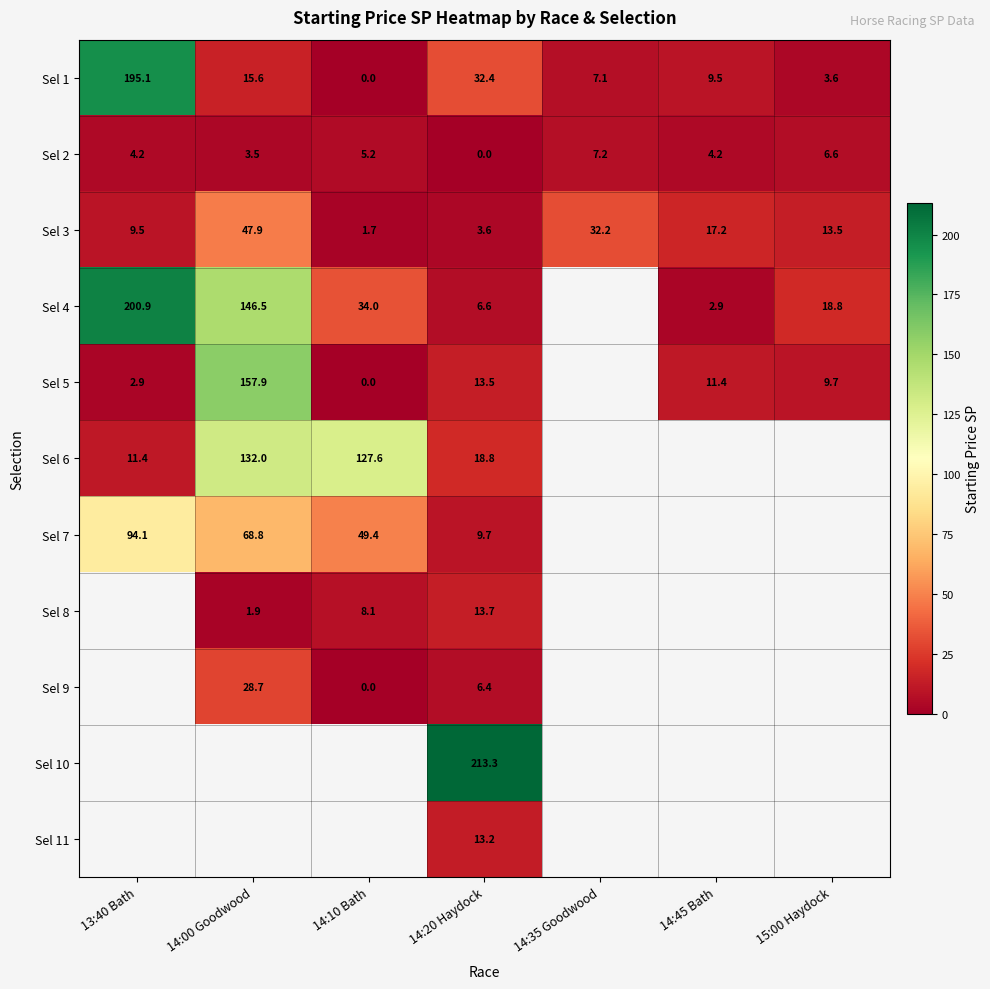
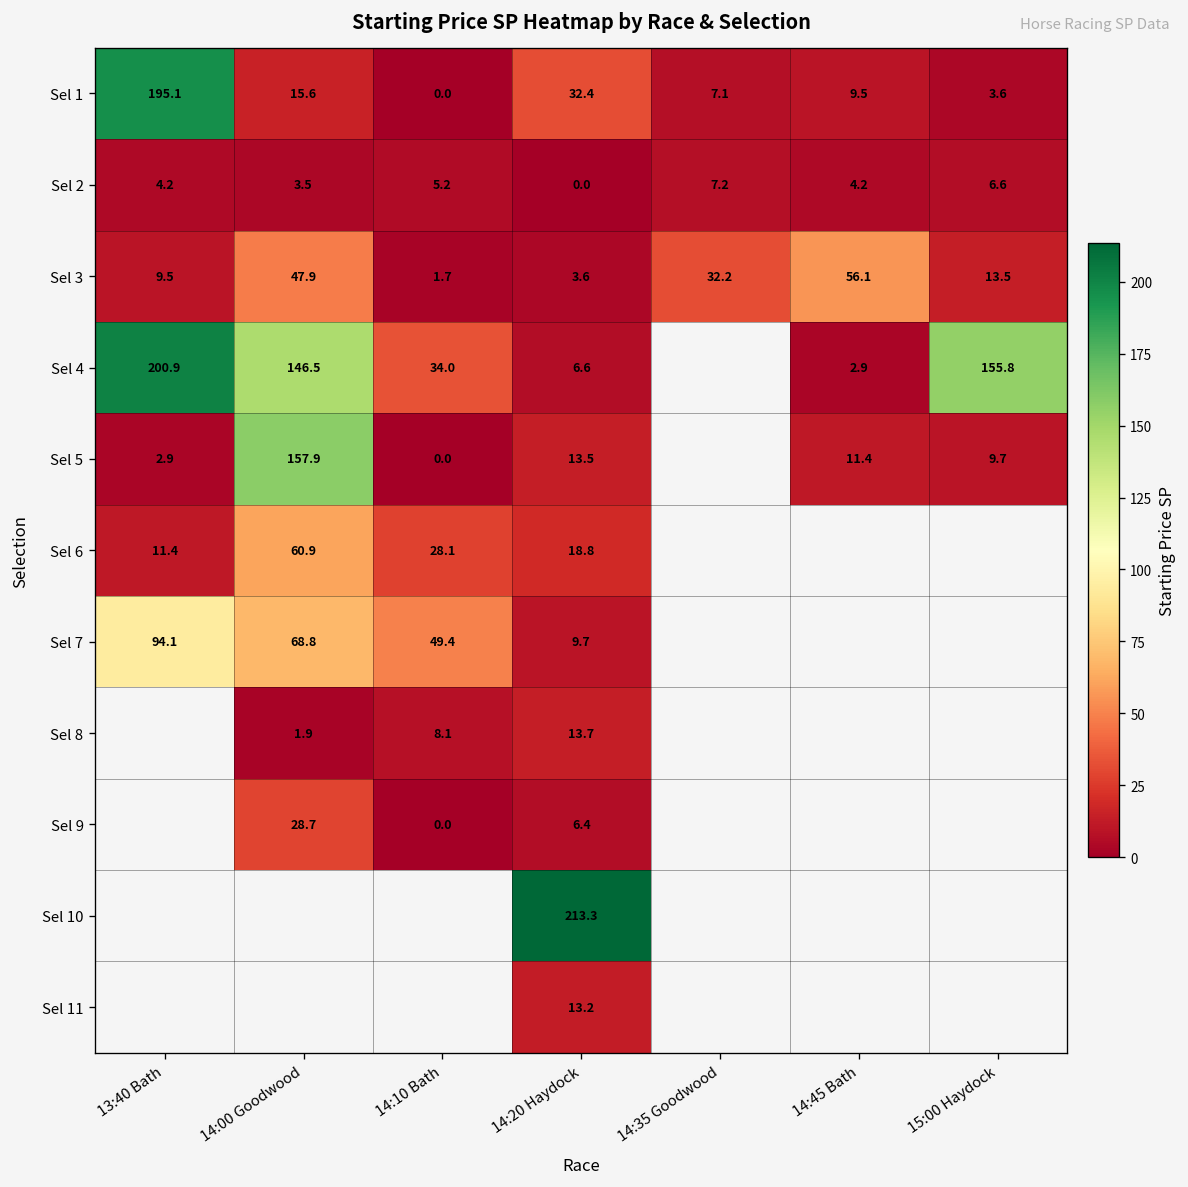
Sel 3, 14:45 Bath: 17.2 -> 56.1
Sel 4, 15:00 Haydock: 18.8 -> 155.8
Sel 6, 14:00 Goodwood: 132.0 -> 60.9
Sel 6, 14:10 Bath: 127.6 -> 28.1
